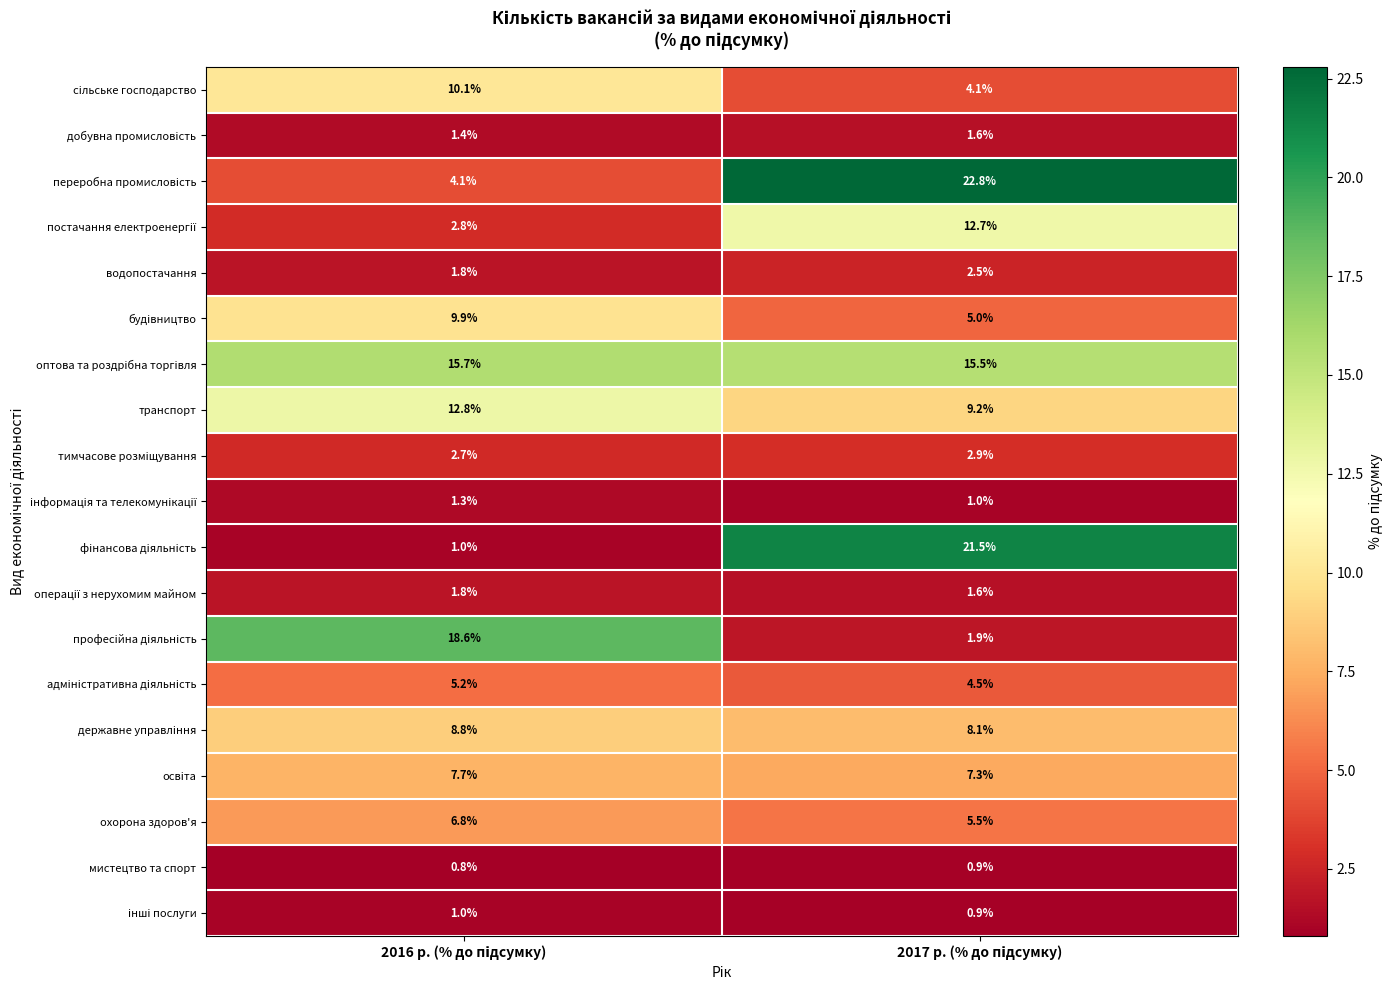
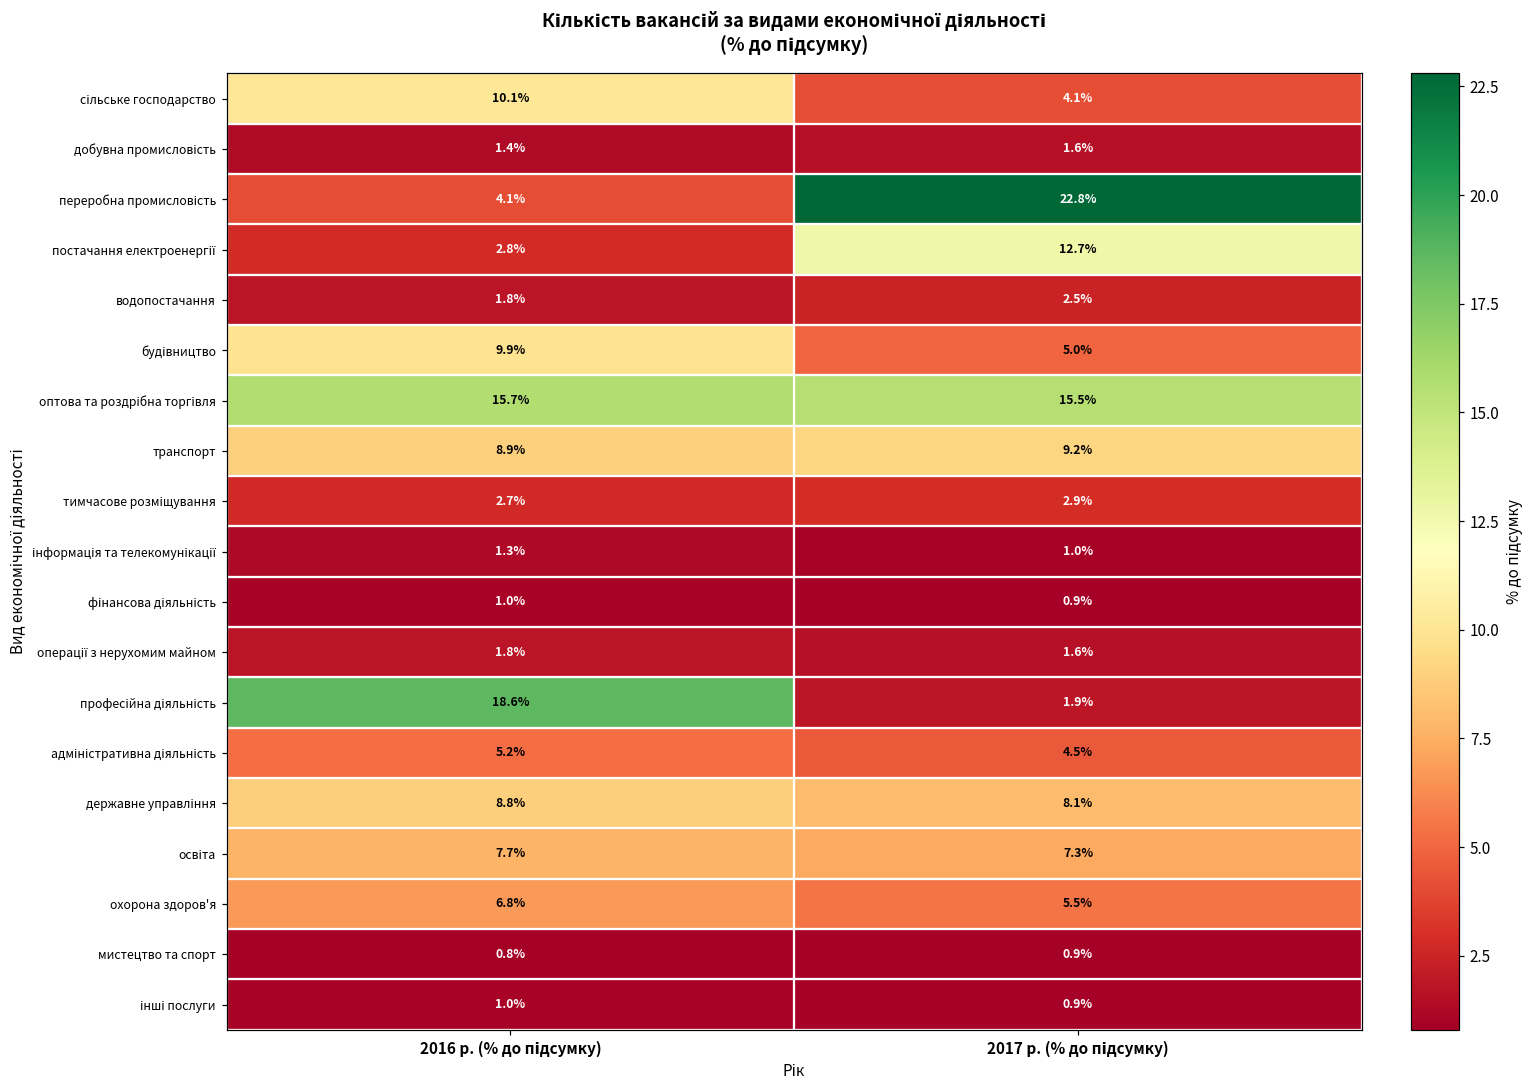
транспорт, 2016 р. (% до підсумку): 12.8% -> 8.9%
фінансова діяльність, 2017 р. (% до підсумку): 21.5% -> 0.9%
